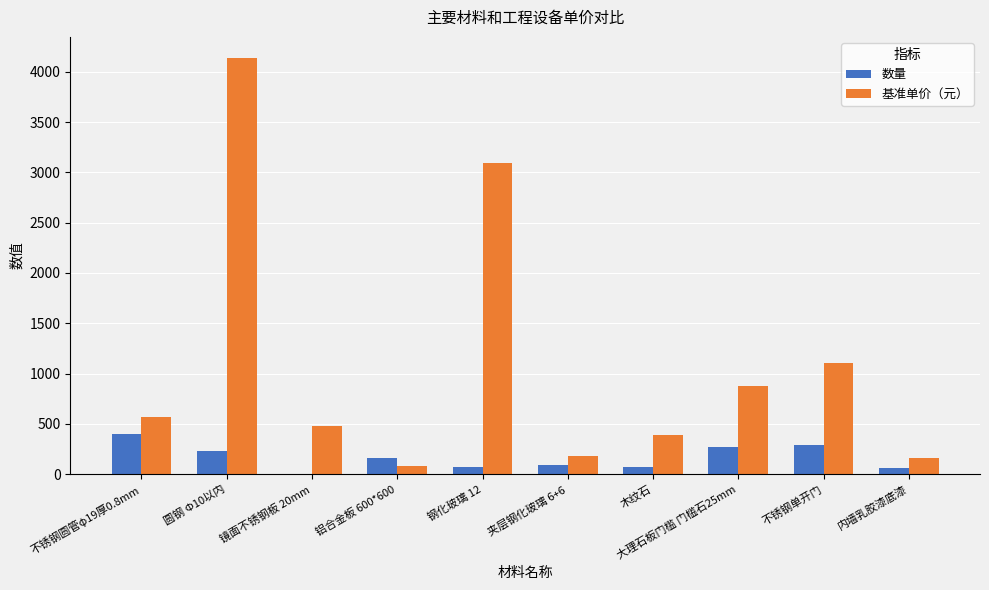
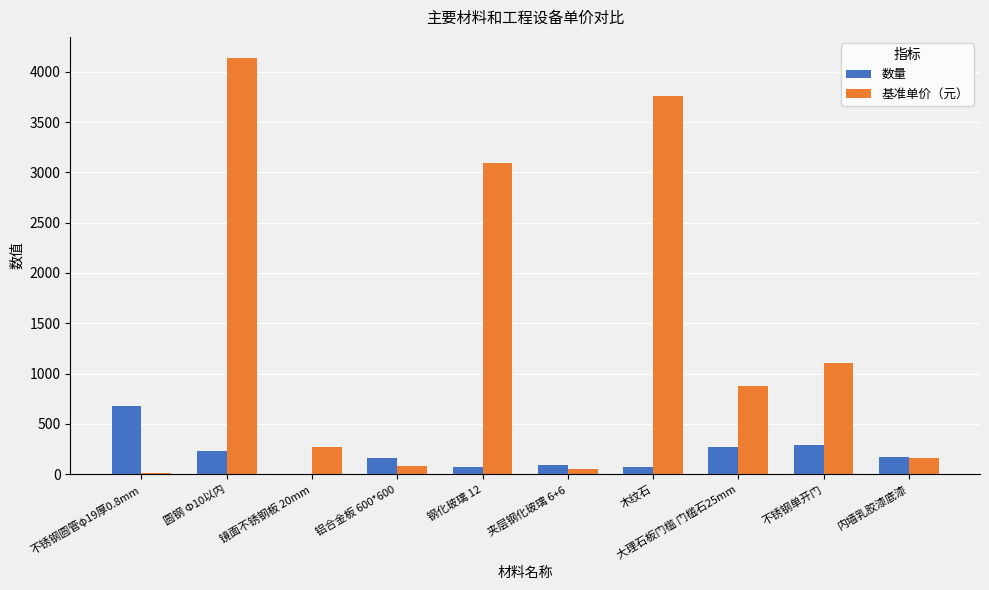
数量, 不锈钢圆管φ19厚0.8mm: 400 -> 670
基准单价（元）, 不锈钢圆管φ19厚0.8mm: 570 -> 10
基准单价（元）, 镜面不锈钢板 20mm: 480 -> 270
基准单价（元）, 夹层钢化玻璃 6+6: 180 -> 50
基准单价（元）, 木纹石: 380 -> 3760
数量, 内墙乳胶漆底漆: 60 -> 170
